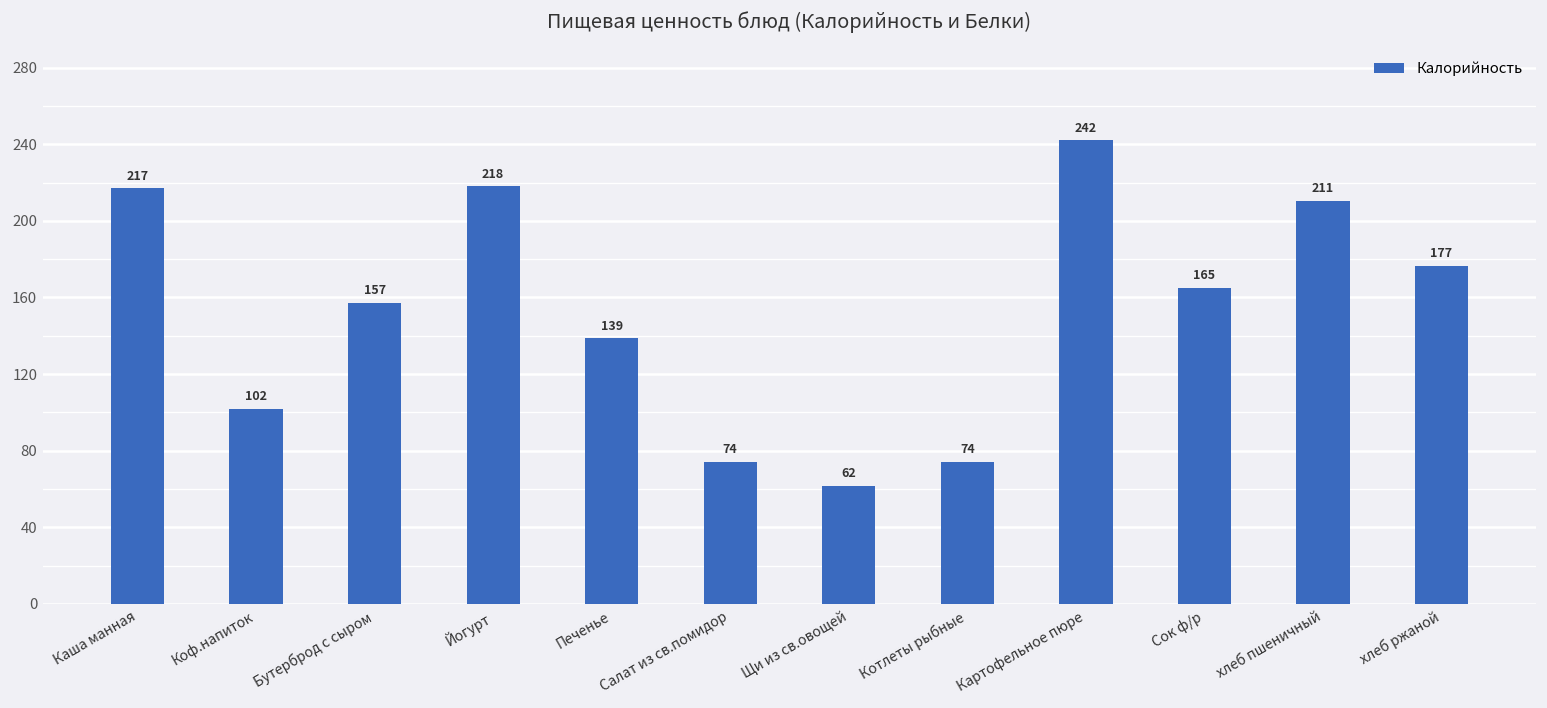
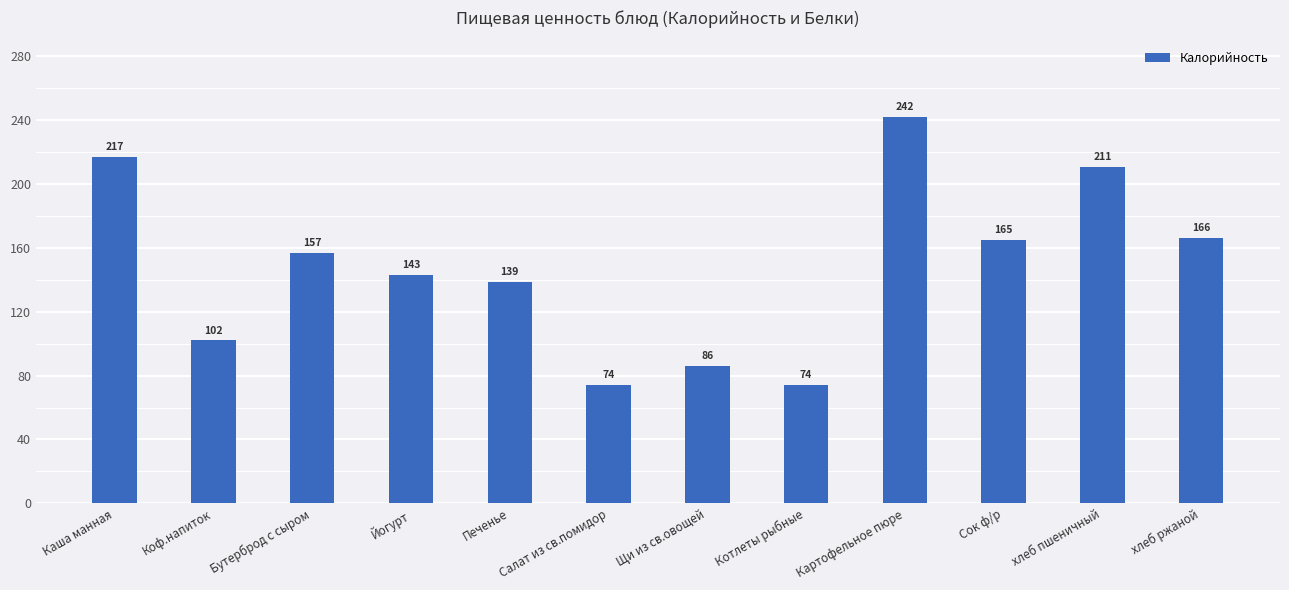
Йогурт: 218 -> 143
Щи из св.овощей: 62 -> 86
хлеб ржаной: 177 -> 166
